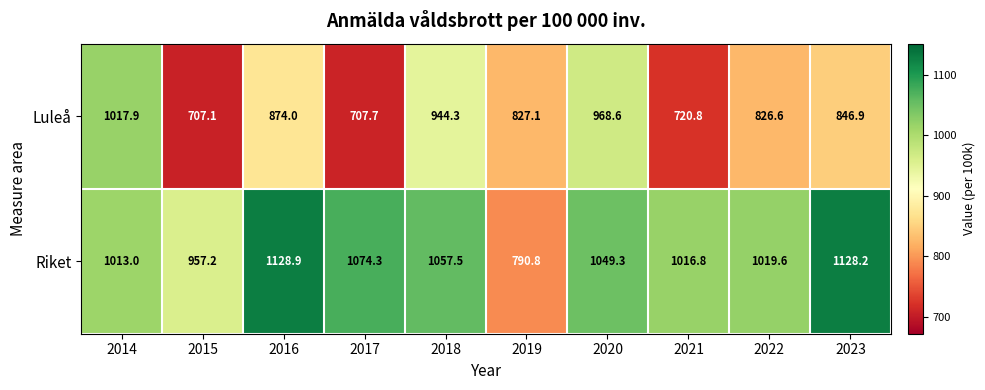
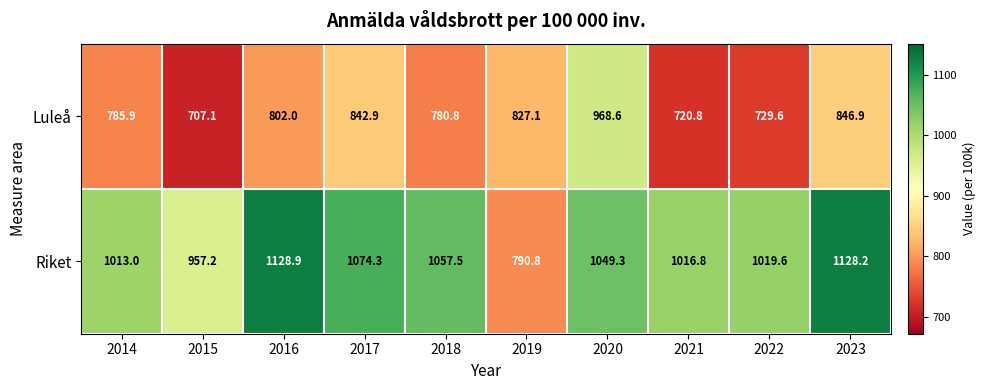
Luleå, 2014: 1017.9 -> 785.9
Luleå, 2016: 874.0 -> 802.0
Luleå, 2017: 707.7 -> 842.9
Luleå, 2018: 944.3 -> 780.8
Luleå, 2022: 826.6 -> 729.6
